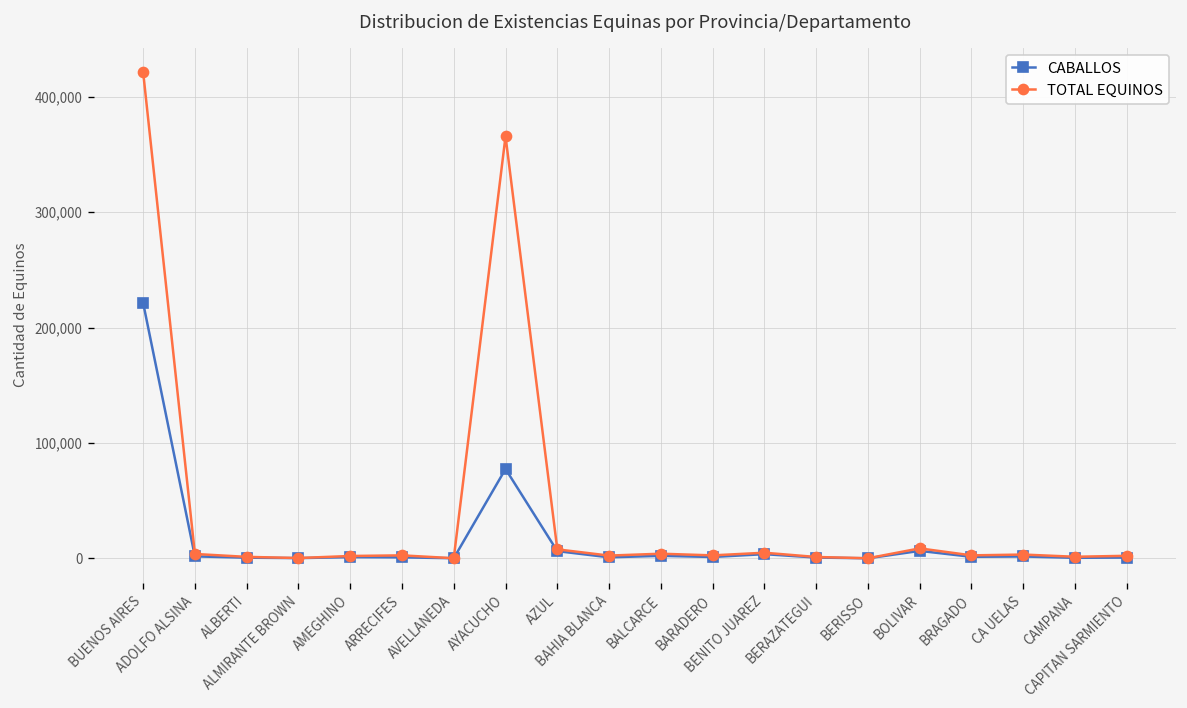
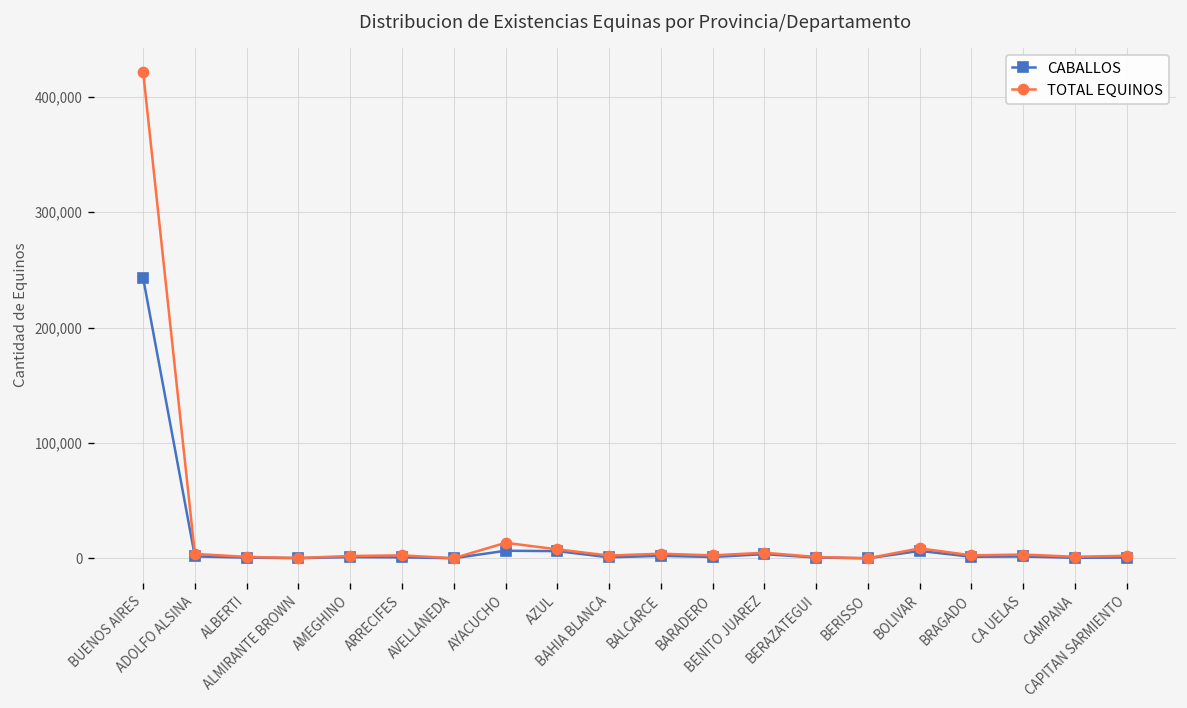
CABALLOS, BUENOS AIRES: 220,000 -> 240,000
CABALLOS, AYACUCHO: 80,000 -> 10,000
TOTAL EQUINOS, AYACUCHO: 370,000 -> 10,000
